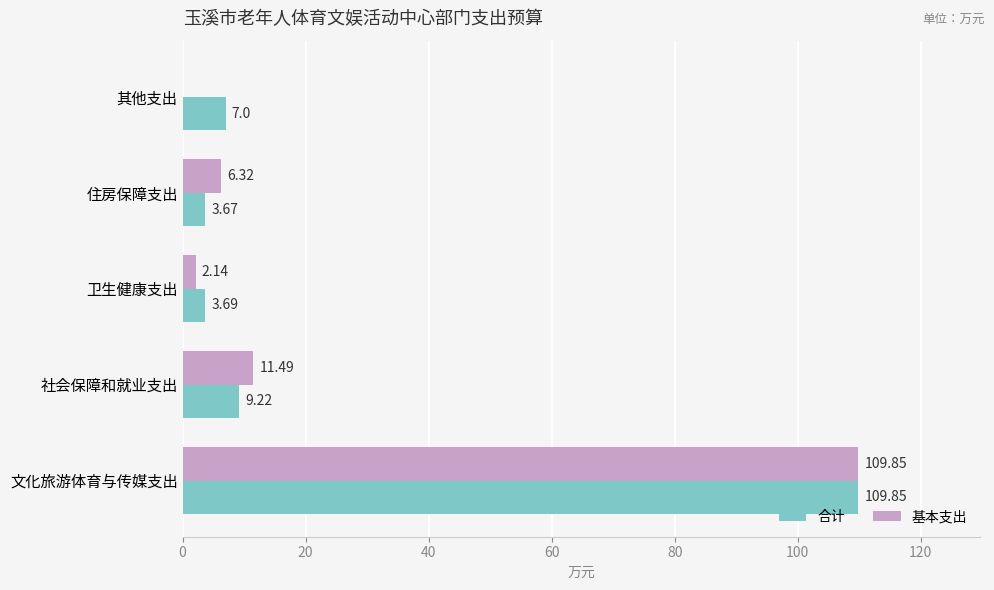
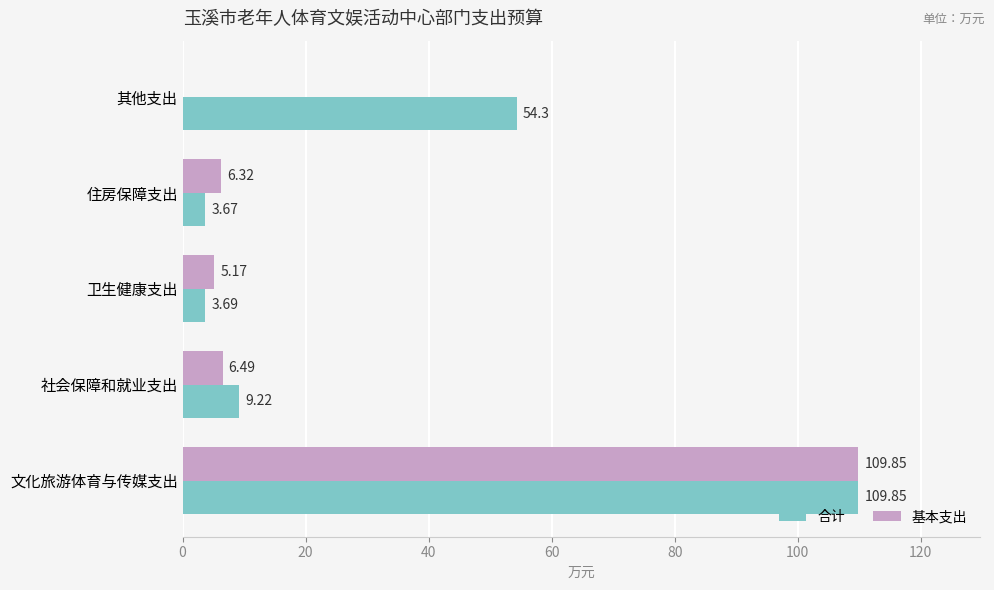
合计, 其他支出: 7.0 -> 54.3
基本支出, 卫生健康支出: 2.14 -> 5.17
基本支出, 社会保障和就业支出: 11.49 -> 6.49
